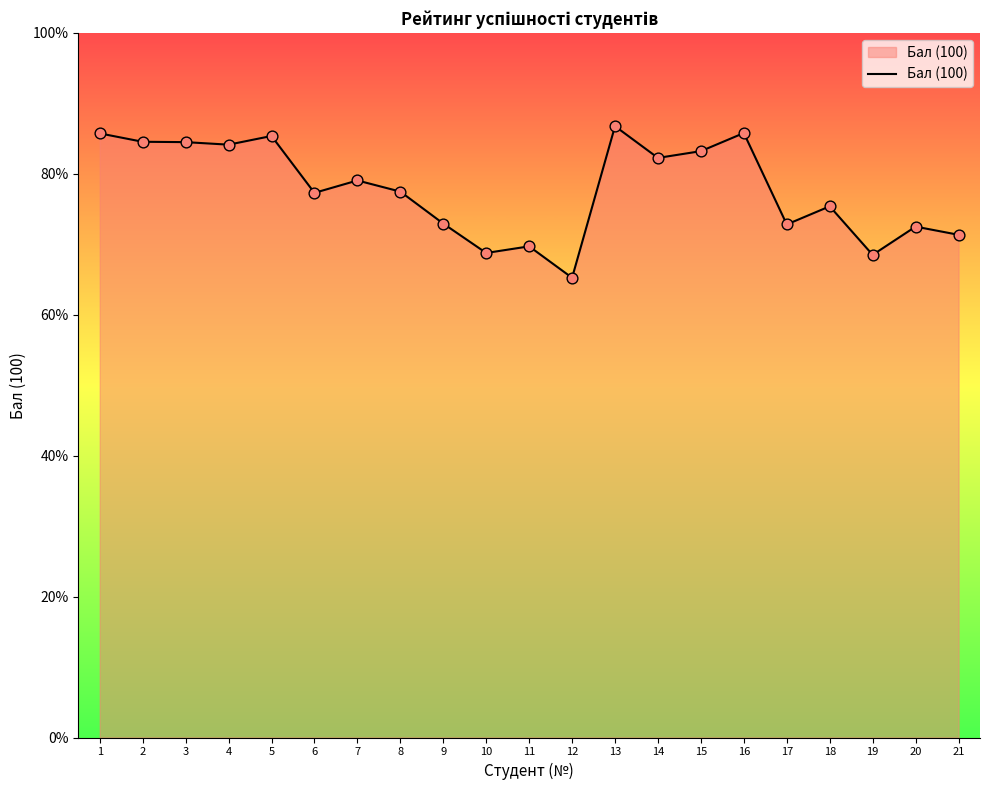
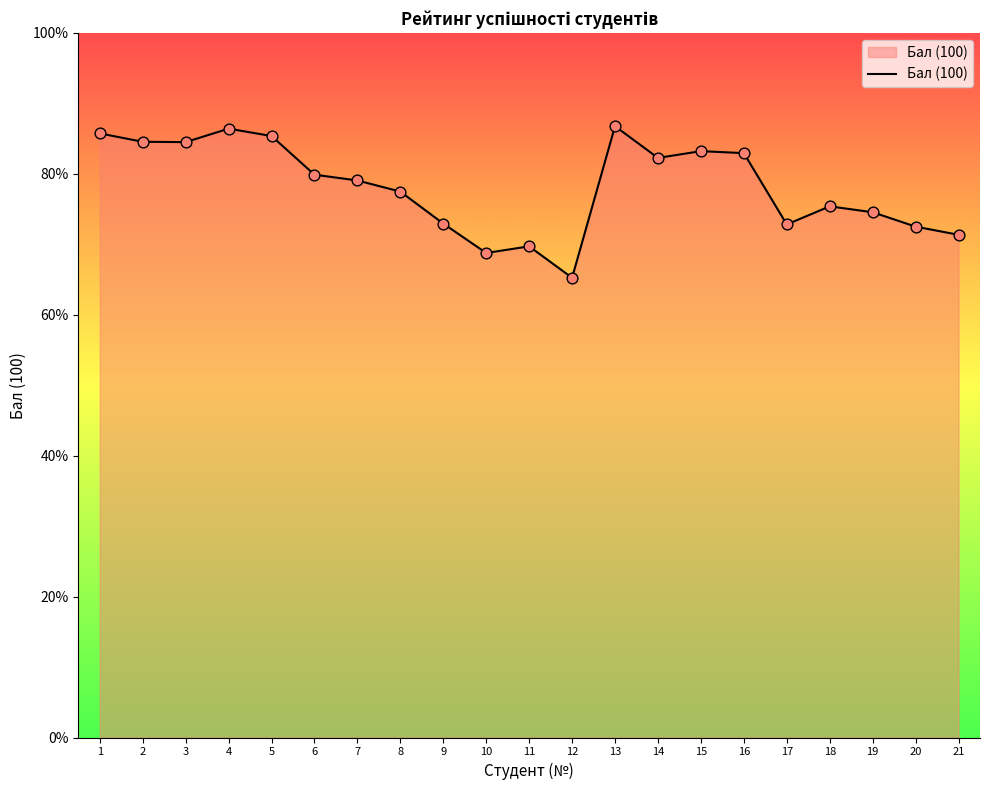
4: 84% -> 86%
6: 77% -> 80%
16: 86% -> 83%
19: 68% -> 75%
